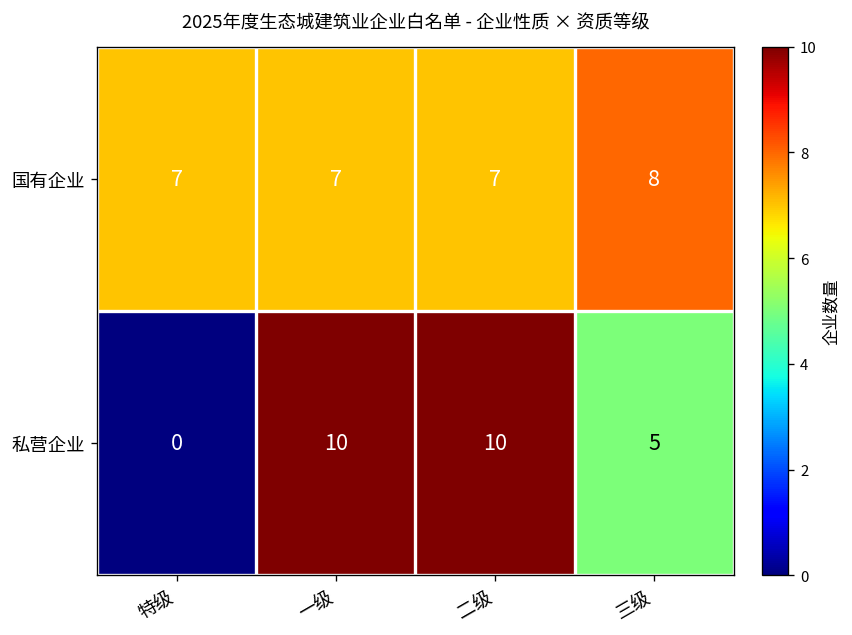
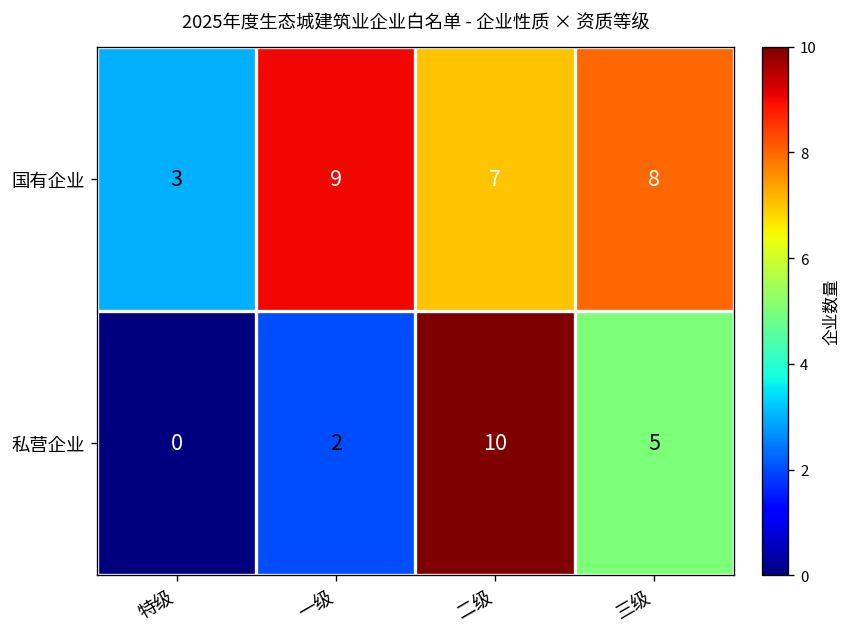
国有企业, 特级: 7 -> 3
国有企业, 一级: 7 -> 9
私营企业, 一级: 10 -> 2
